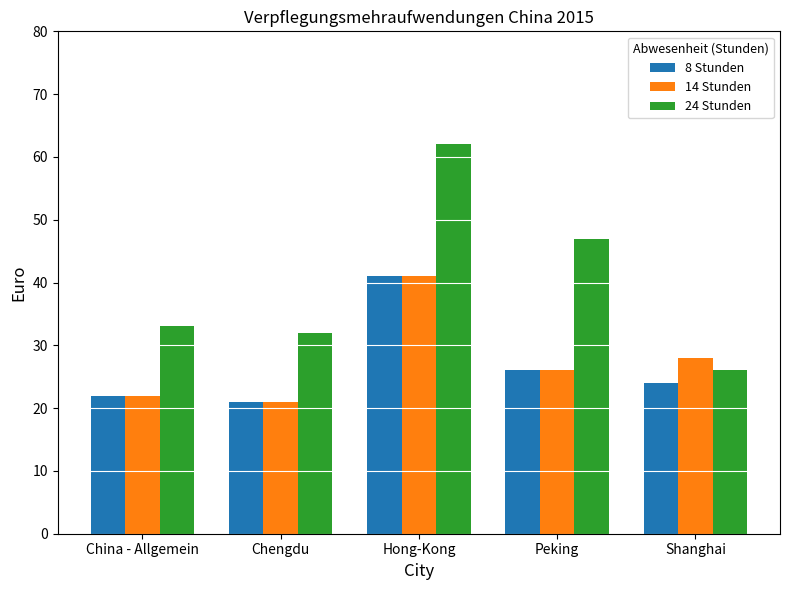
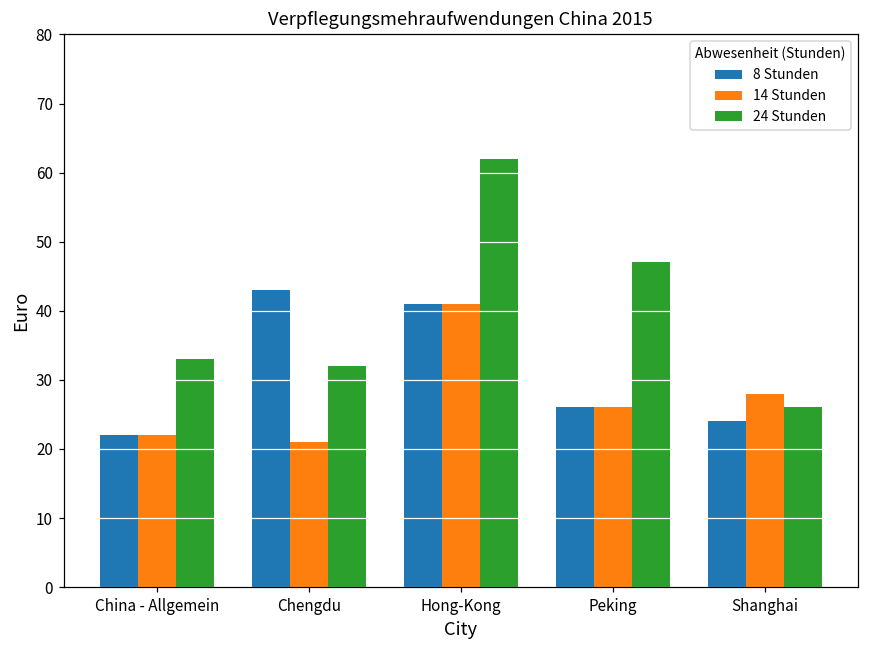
8 Stunden, Chengdu: 21 -> 43
